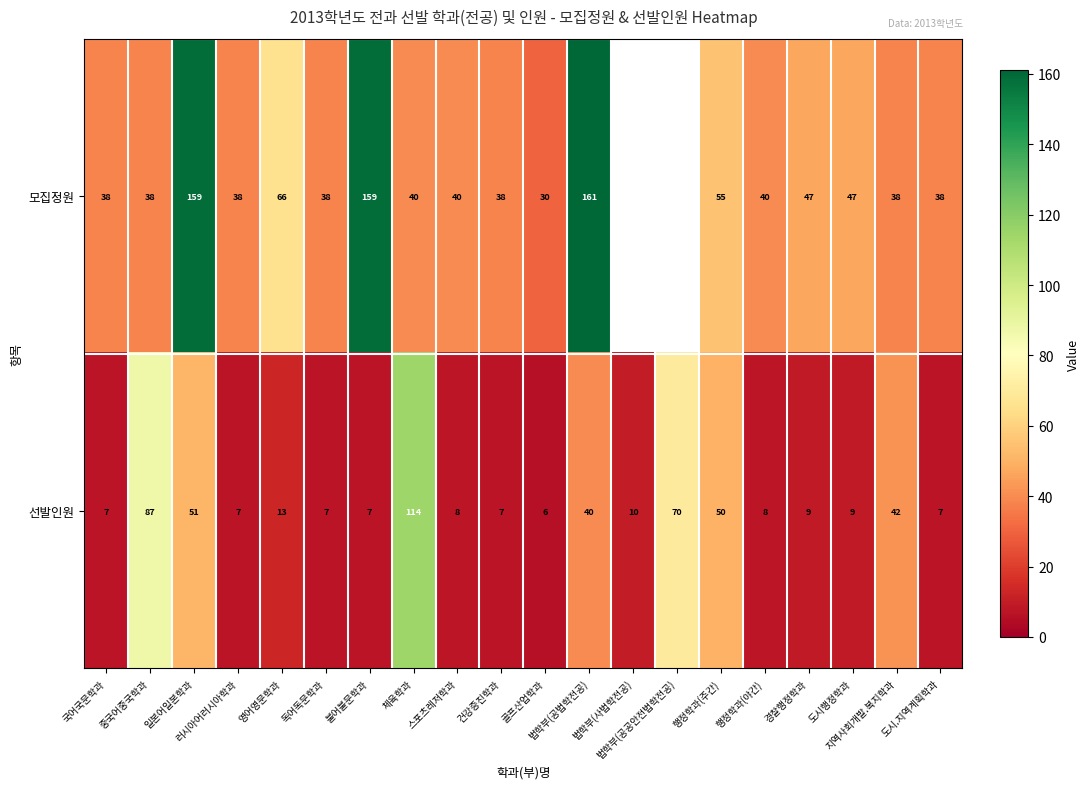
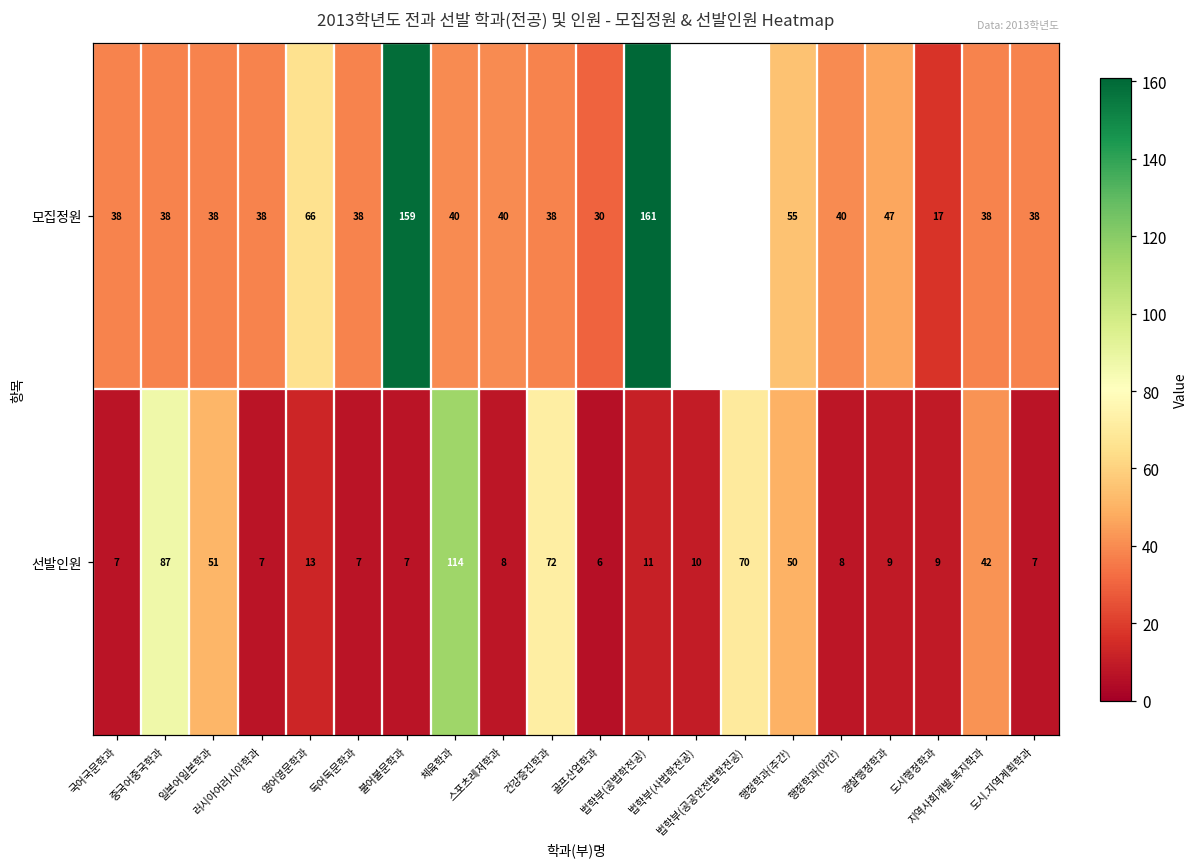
모집정원, 일본어일본학과: 159 -> 38
모집정원, 도시행정학과: 47 -> 17
선발인원, 건강증진학과: 7 -> 72
선발인원, 법학부(공법학전공): 40 -> 11
